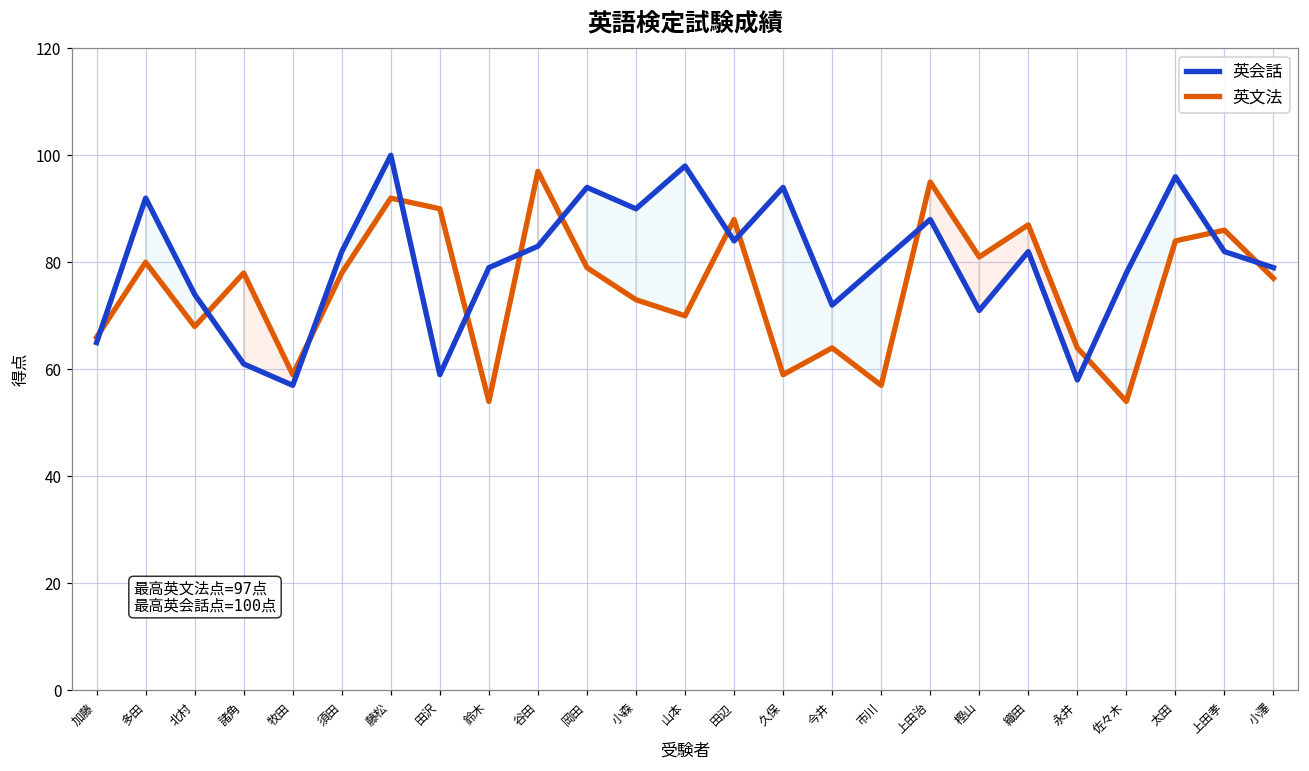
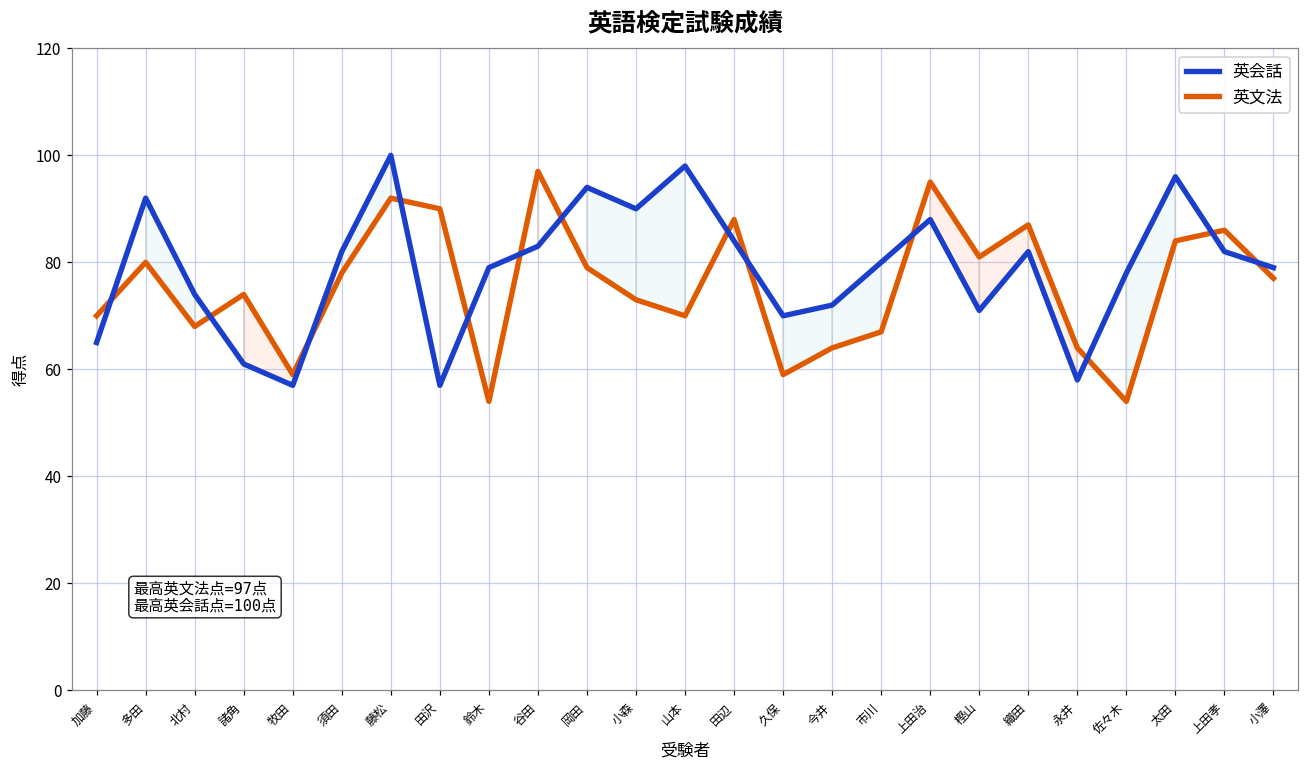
英文法, 加藤: 66 -> 70
英文法, 諸角: 78 -> 74
英会話, 田沢: 59 -> 57
英会話, 久保: 94 -> 70
英文法, 市川: 57 -> 67
